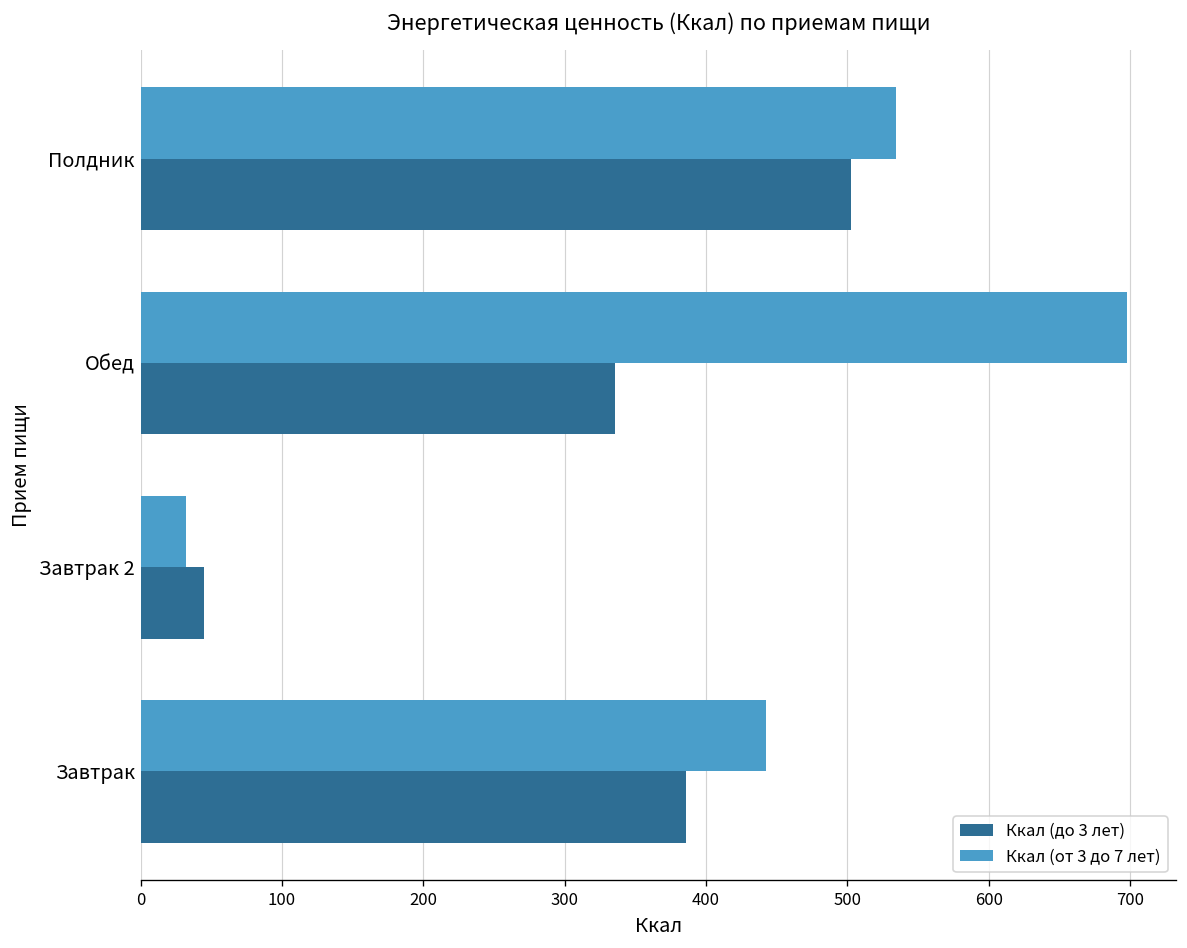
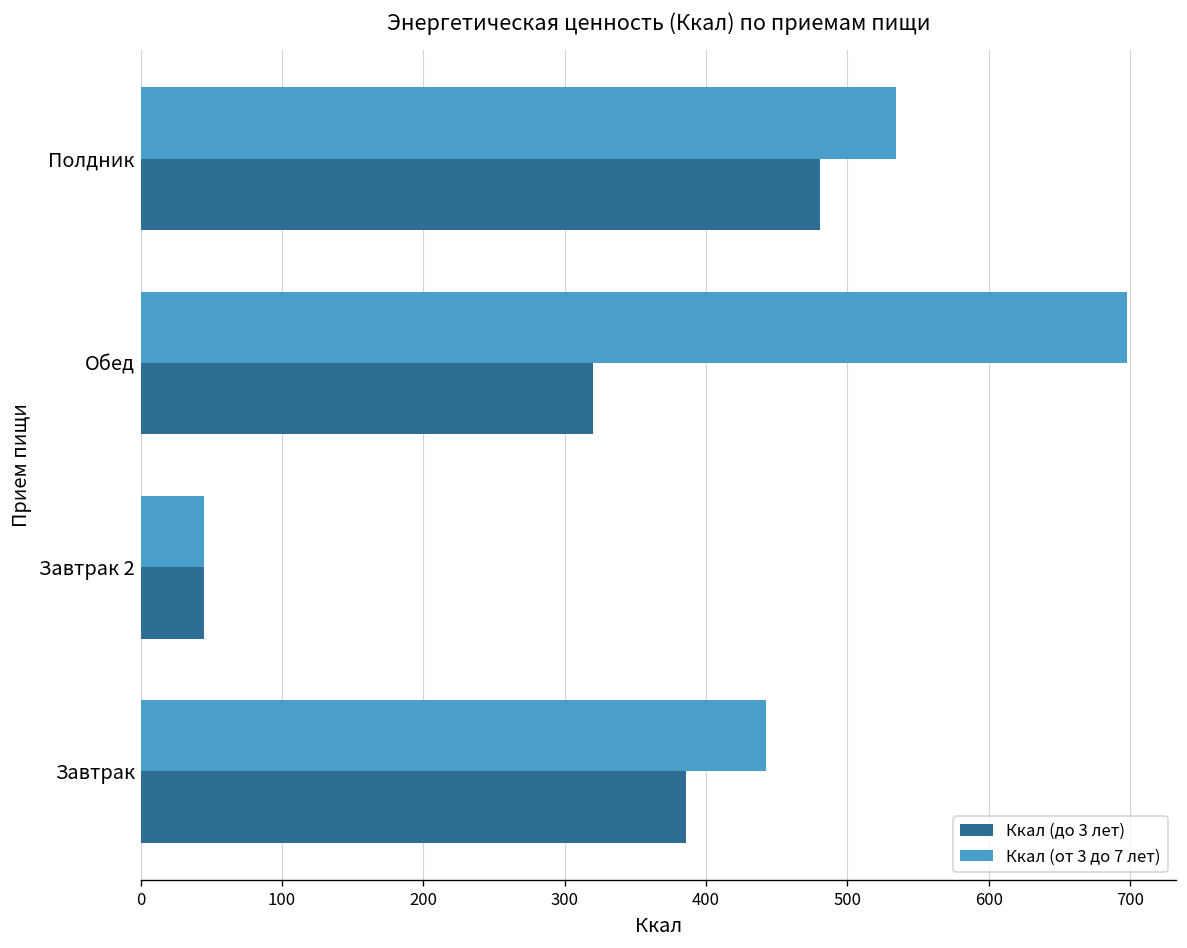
Ккал (до 3 лет), Полдник: 503 -> 481
Ккал (до 3 лет), Обед: 335 -> 320
Ккал (от 3 до 7 лет), Завтрак 2: 32 -> 45
